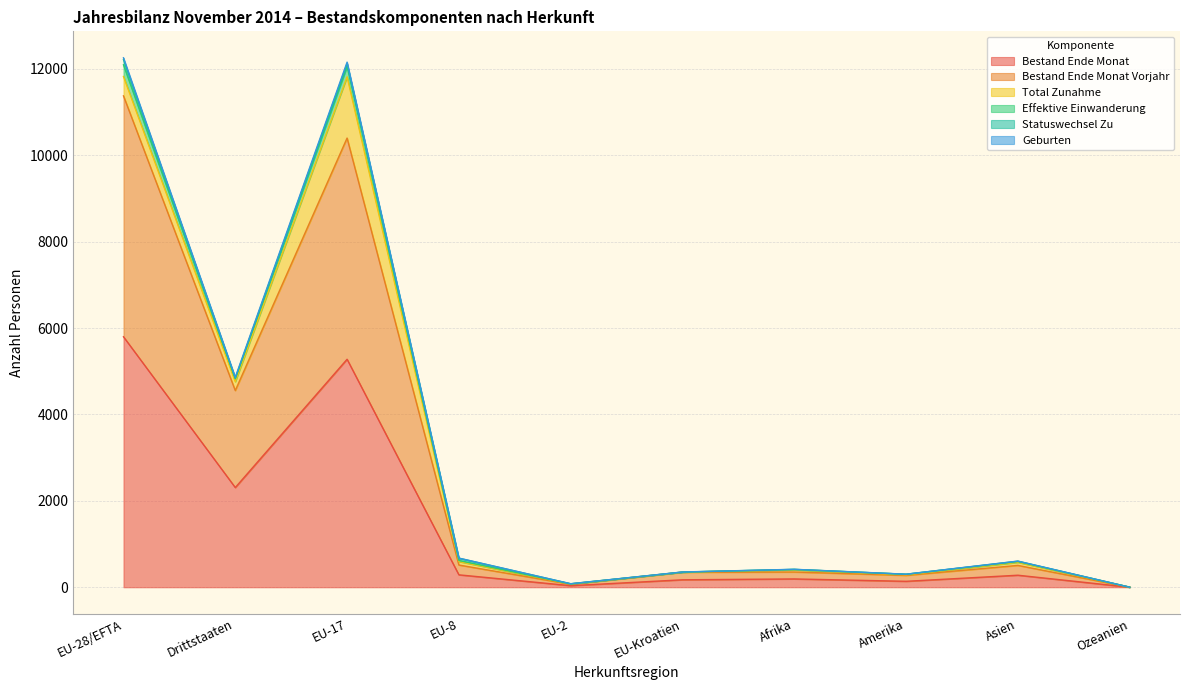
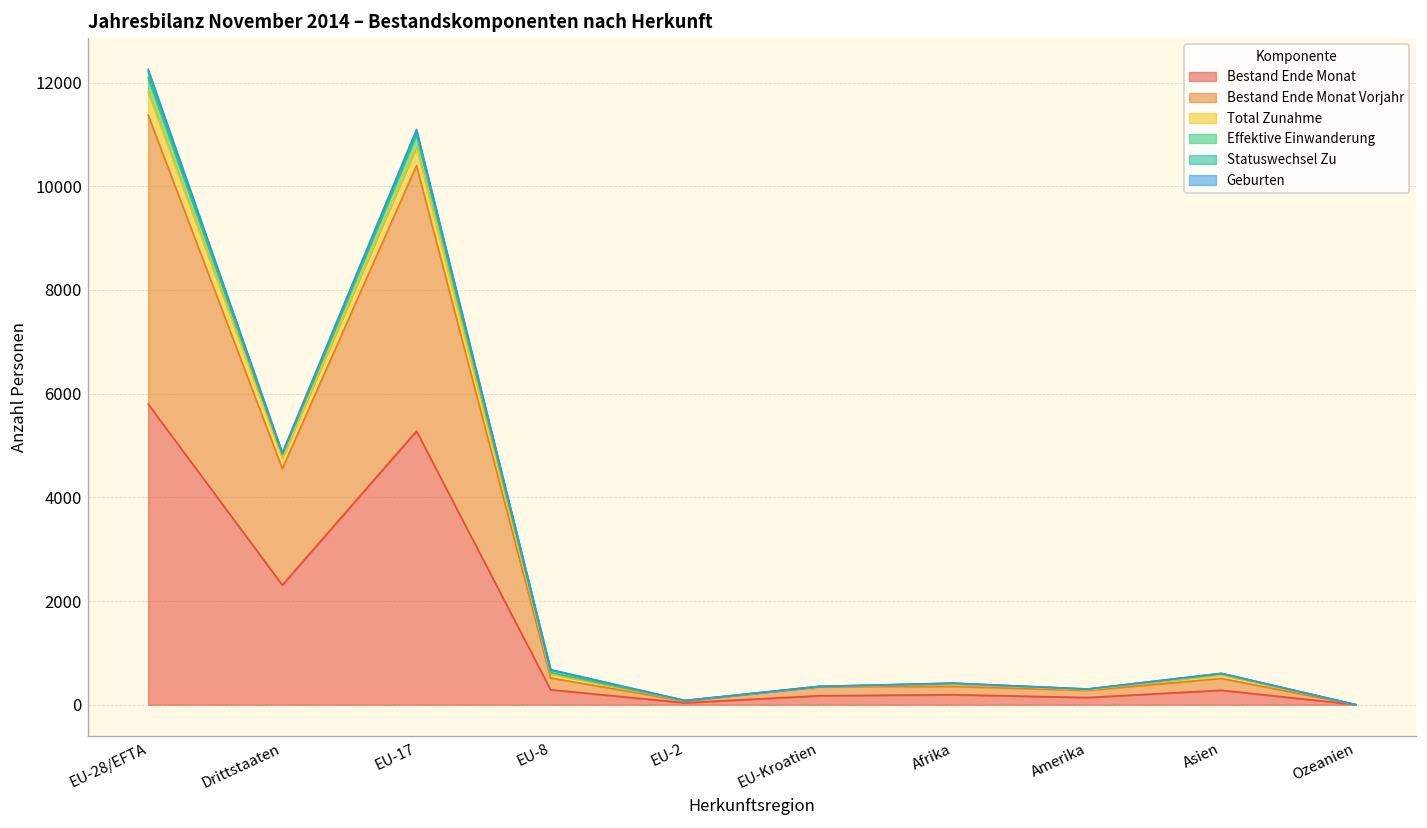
Total Zunahme, EU-17: 1400 -> 400
